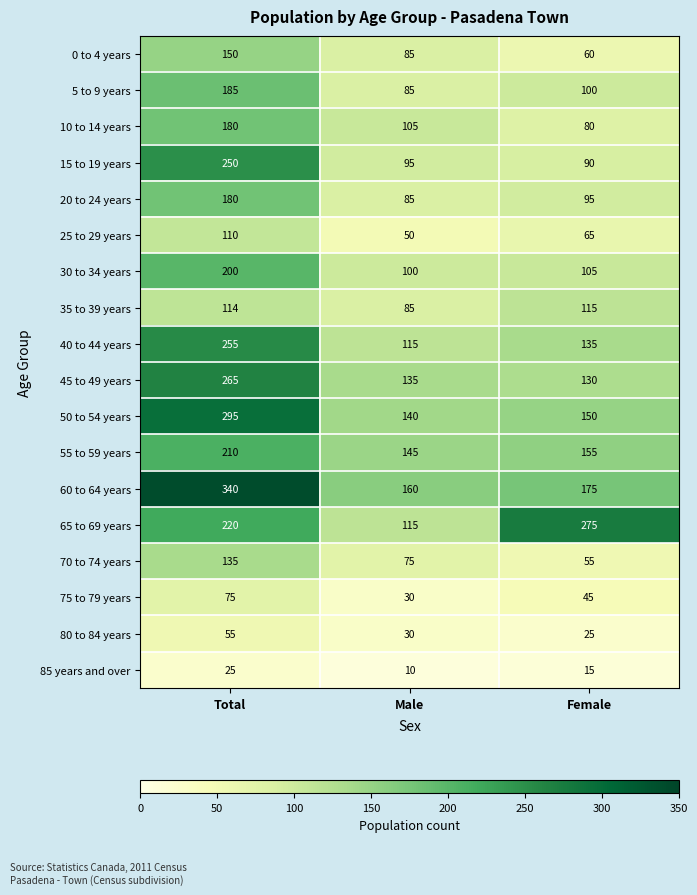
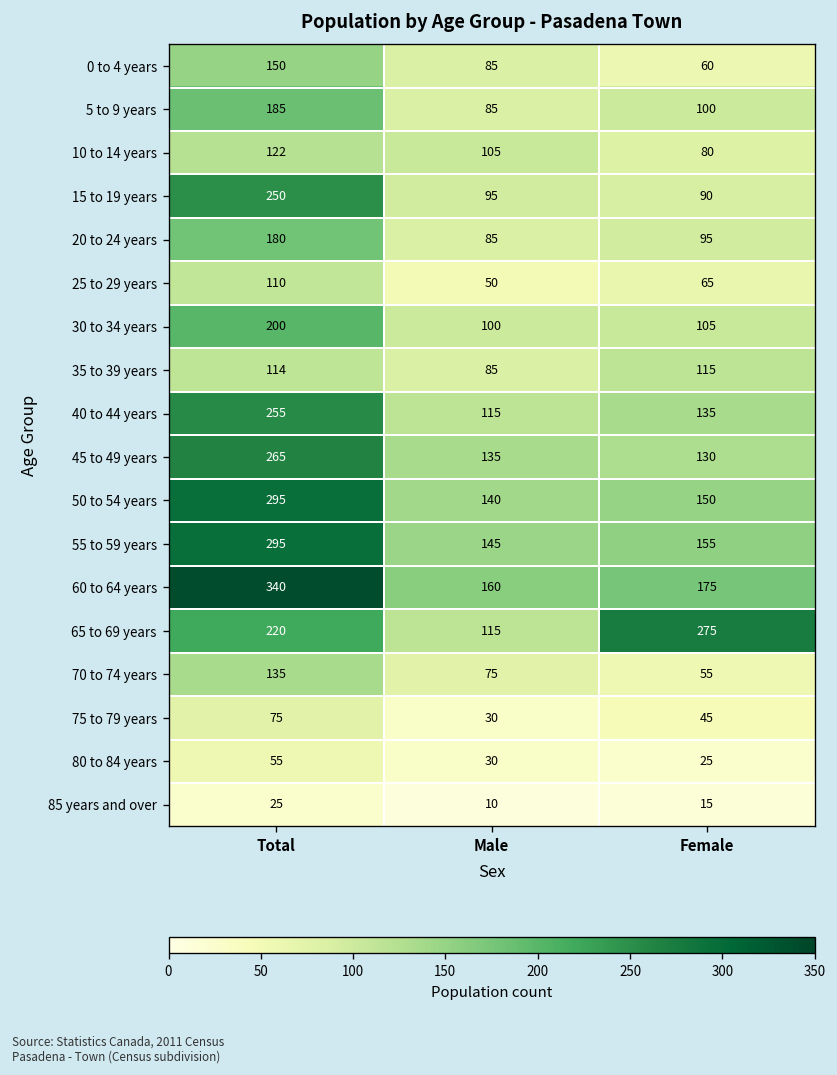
10 to 14 years, Total: 180 -> 122
55 to 59 years, Total: 210 -> 295
